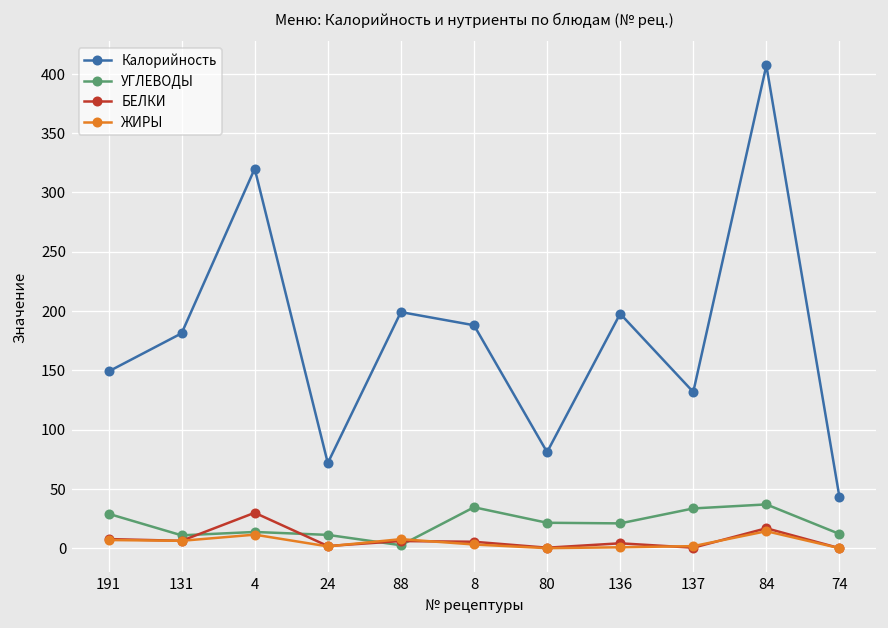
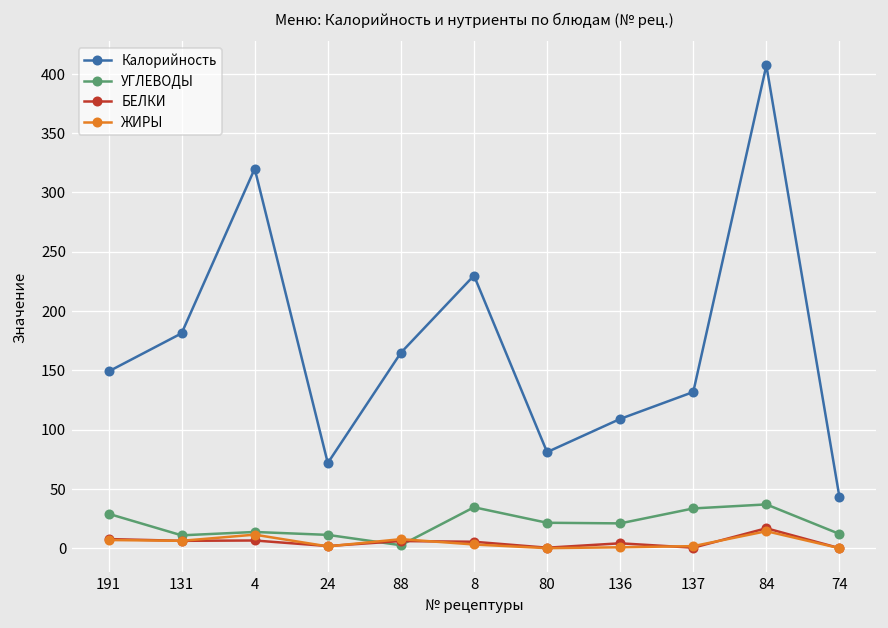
БЕЛКИ, 4: 30 -> 10
Калорийность, 88: 200 -> 160
Калорийность, 8: 190 -> 230
Калорийность, 136: 200 -> 110
